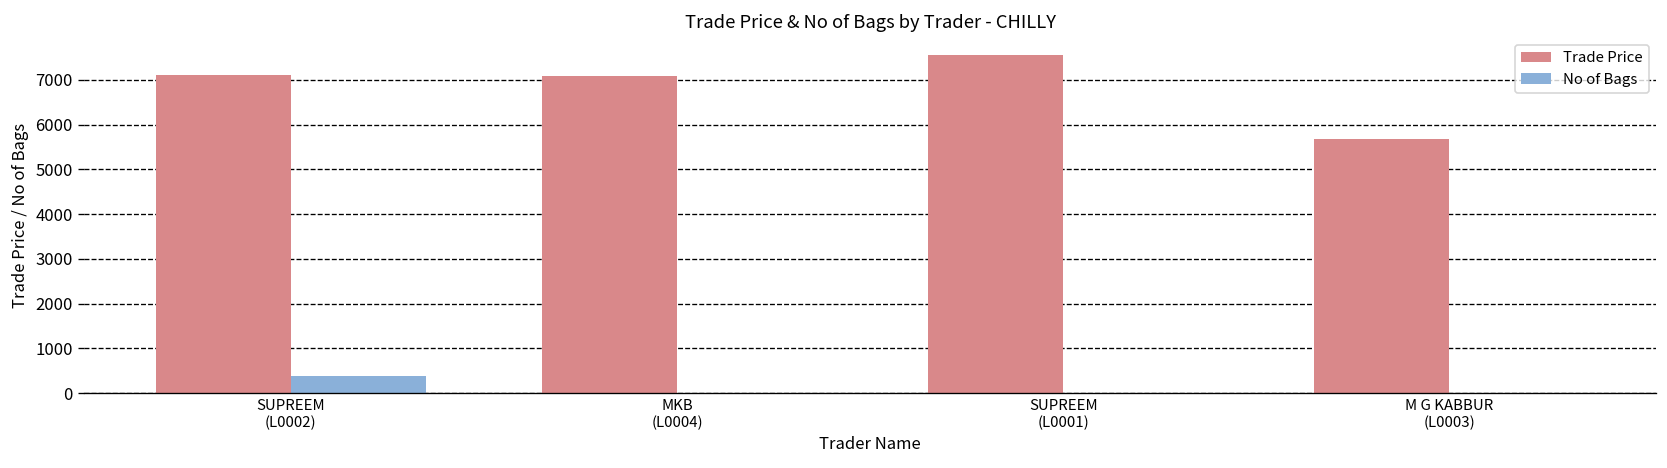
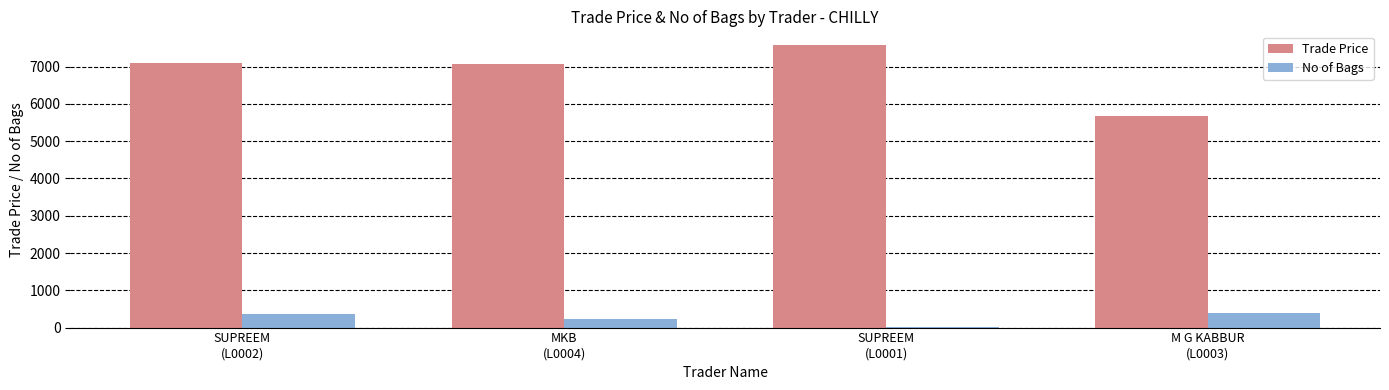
No of Bags, MKB (L0004): 0 -> 200
No of Bags, M G KABBUR (L0003): 0 -> 400
